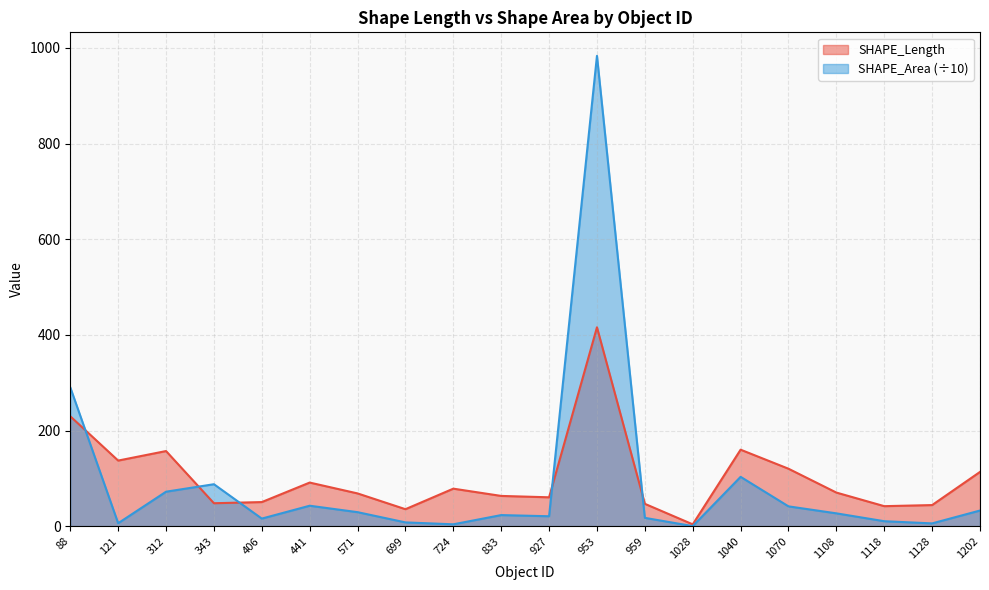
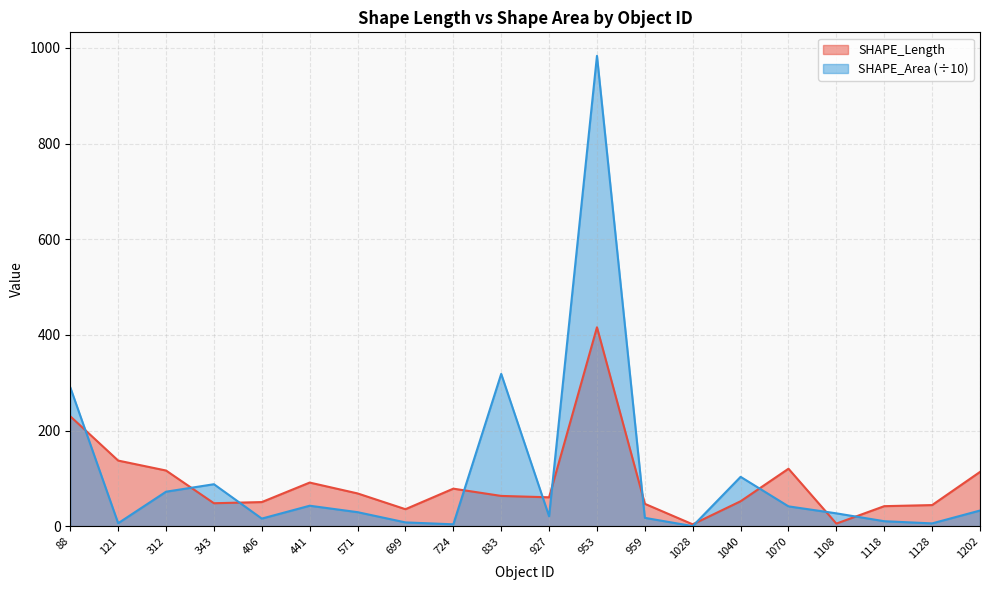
SHAPE_Length, 312: 160 -> 120
SHAPE_Area (÷10), 833: 20 -> 320
SHAPE_Length, 1040: 160 -> 50
SHAPE_Length, 1108: 70 -> 10
